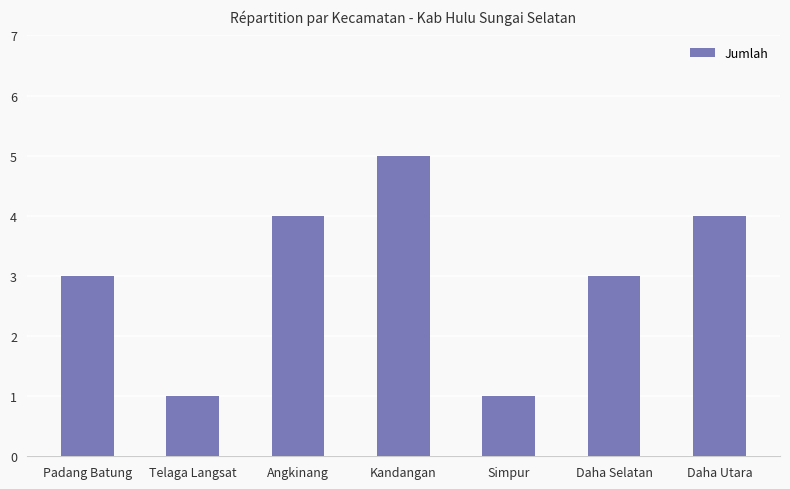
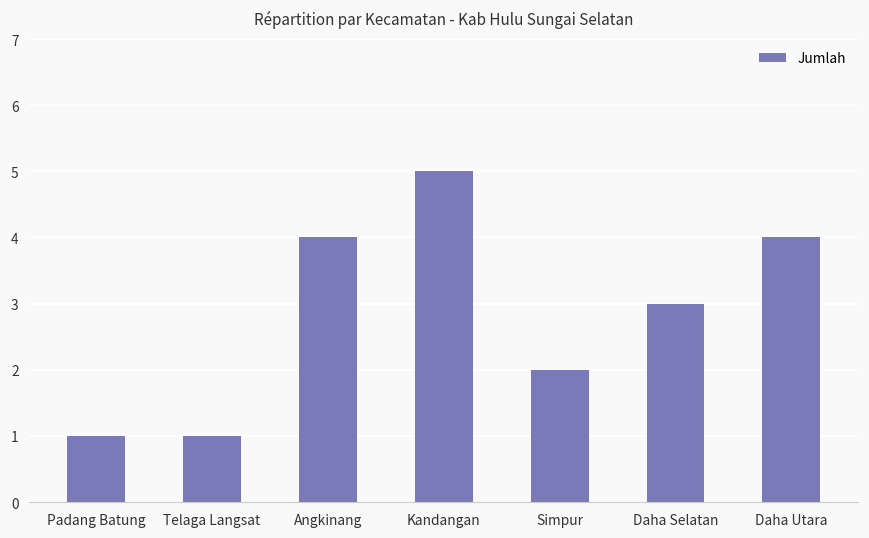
Padang Batung: 3 -> 1
Simpur: 1 -> 2
